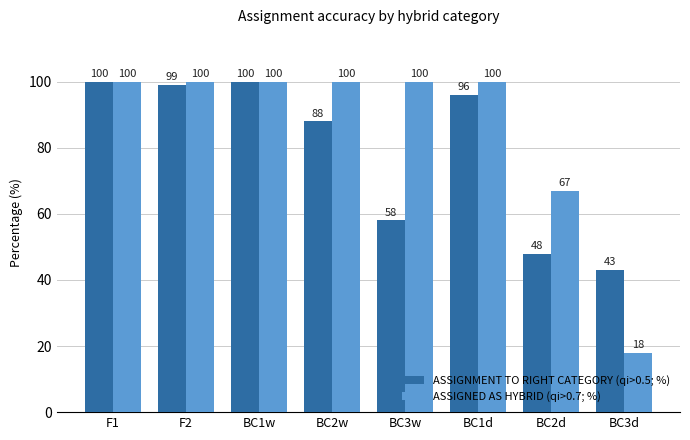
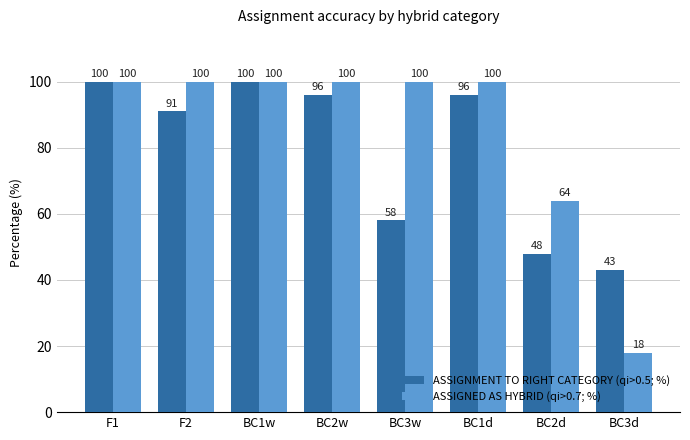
ASSIGNMENT TO RIGHT CATEGORY (qi>0.5; %), F2: 99 -> 91
ASSIGNMENT TO RIGHT CATEGORY (qi>0.5; %), BC2w: 88 -> 96
ASSIGNED AS HYBRID (qi>0.7; %), BC2d: 67 -> 64
